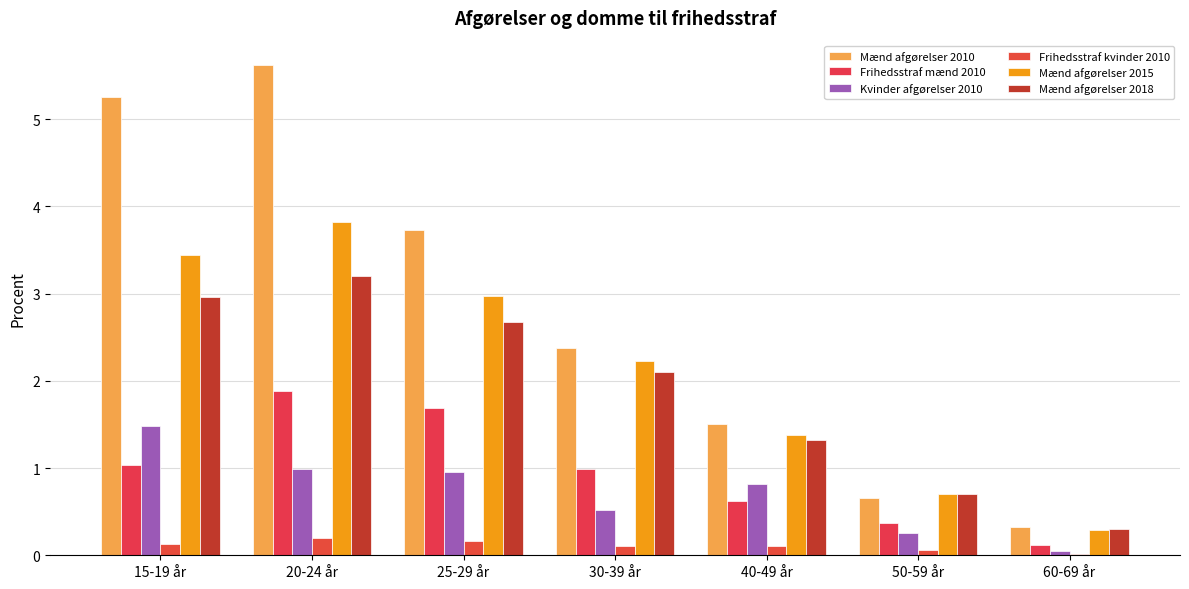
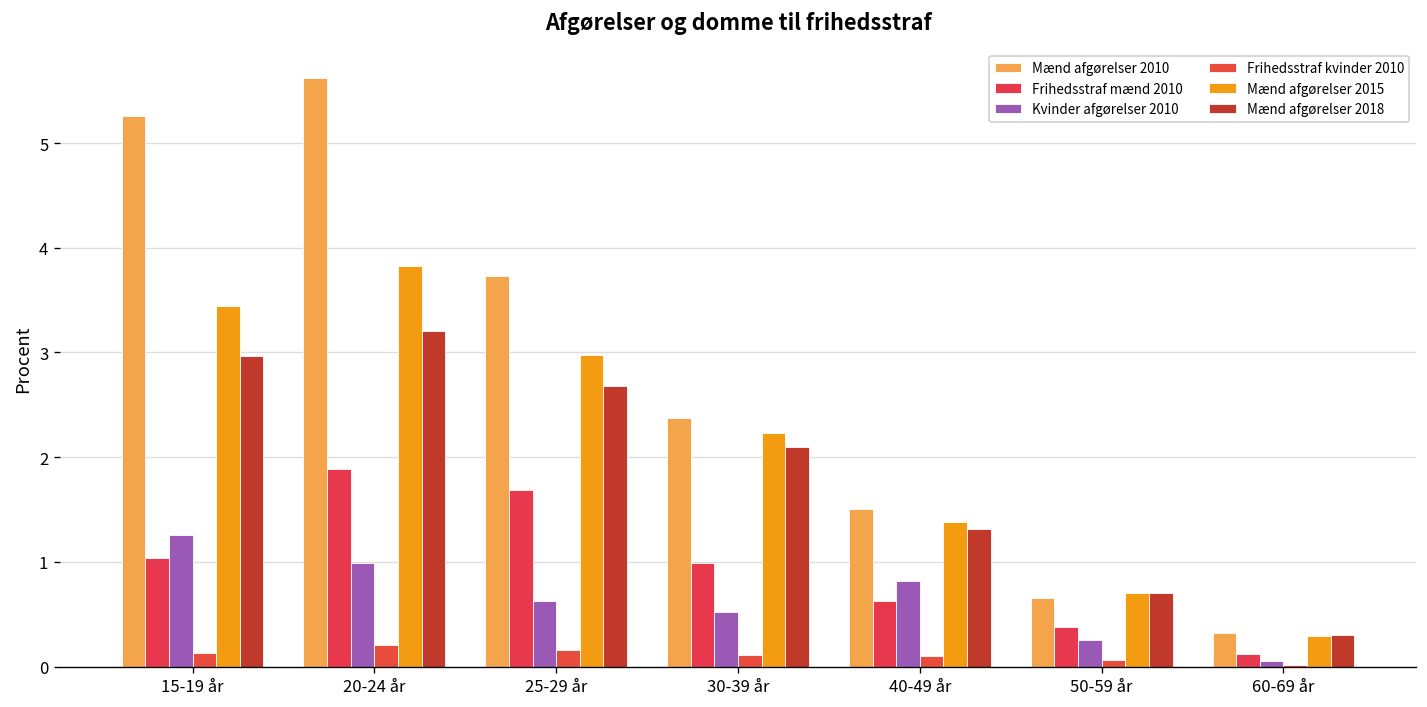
Kvinder afgørelser 2010, 15-19 år: 1.5 -> 1.3
Kvinder afgørelser 2010, 25-29 år: 1.0 -> 0.6
